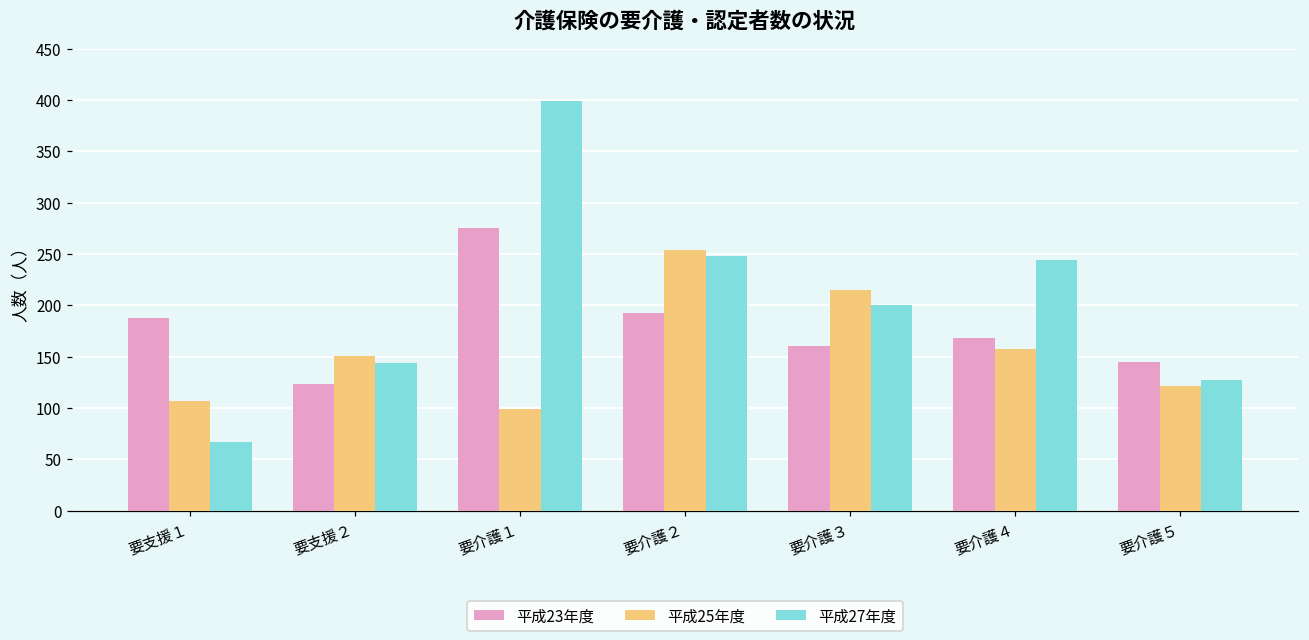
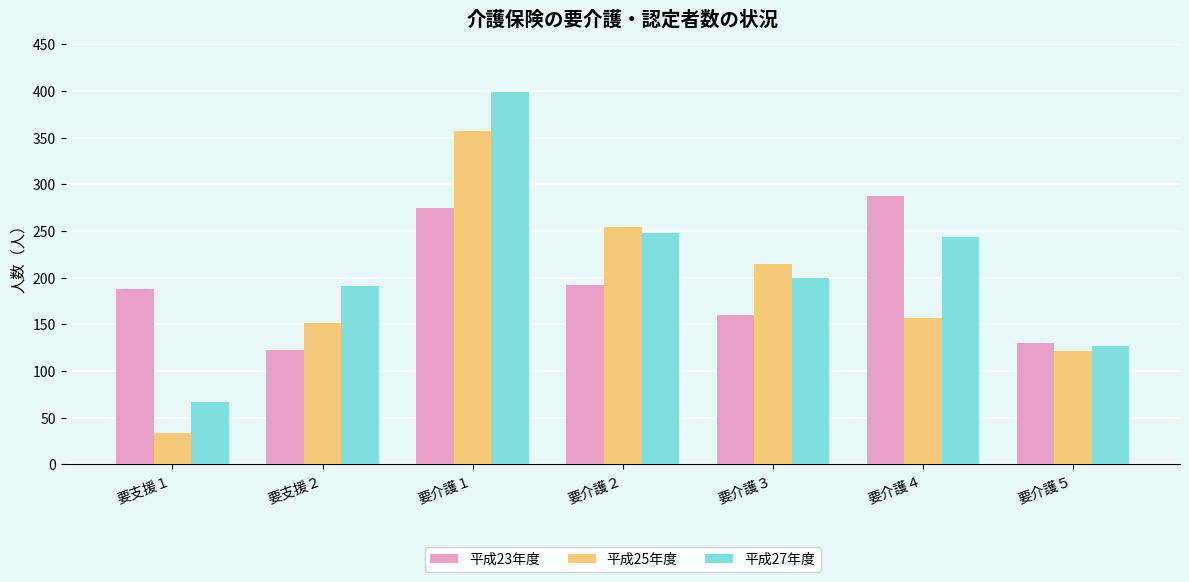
平成25年度, 要支援１: 110 -> 30
平成27年度, 要支援２: 140 -> 190
平成25年度, 要介護１: 100 -> 360
平成23年度, 要介護４: 170 -> 290
平成23年度, 要介護５: 150 -> 130
